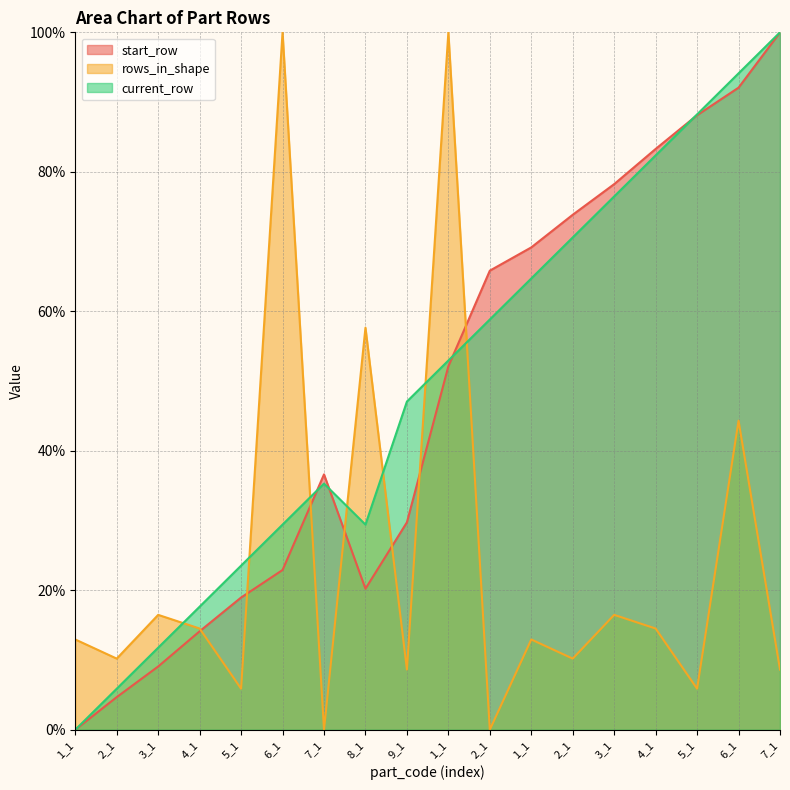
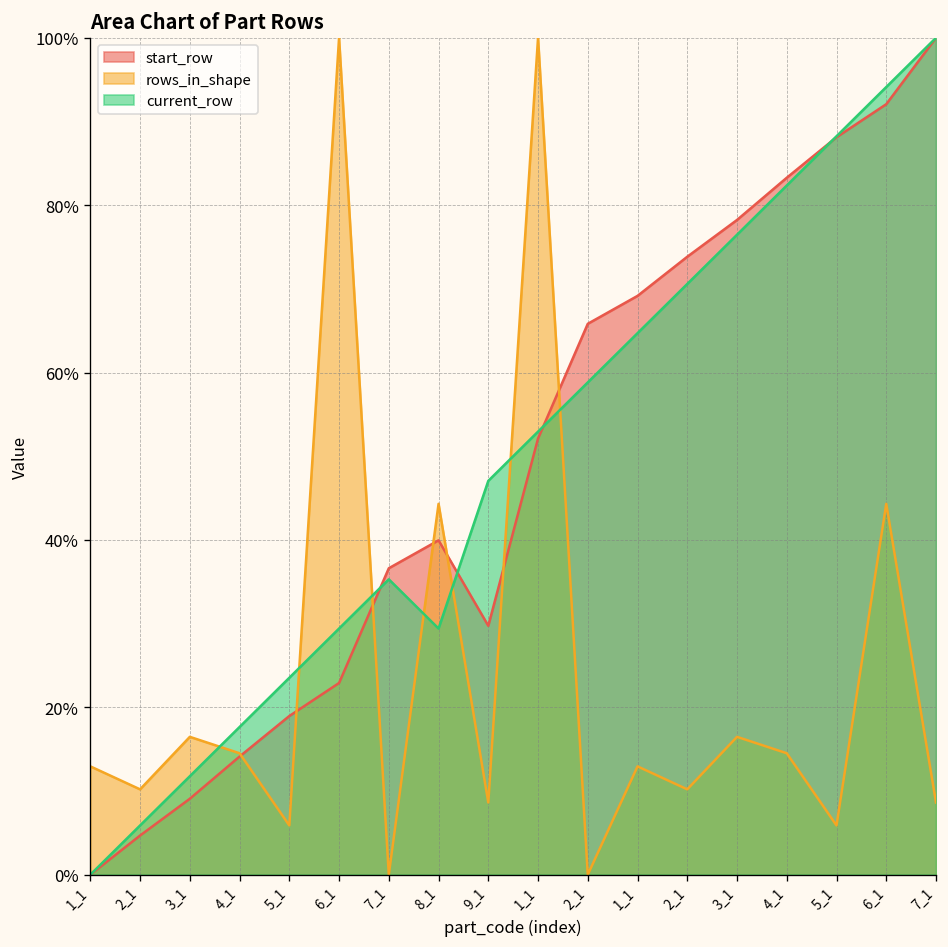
start_row, 8_1: 20% -> 40%
rows_in_shape, 8_1: 58% -> 44%
